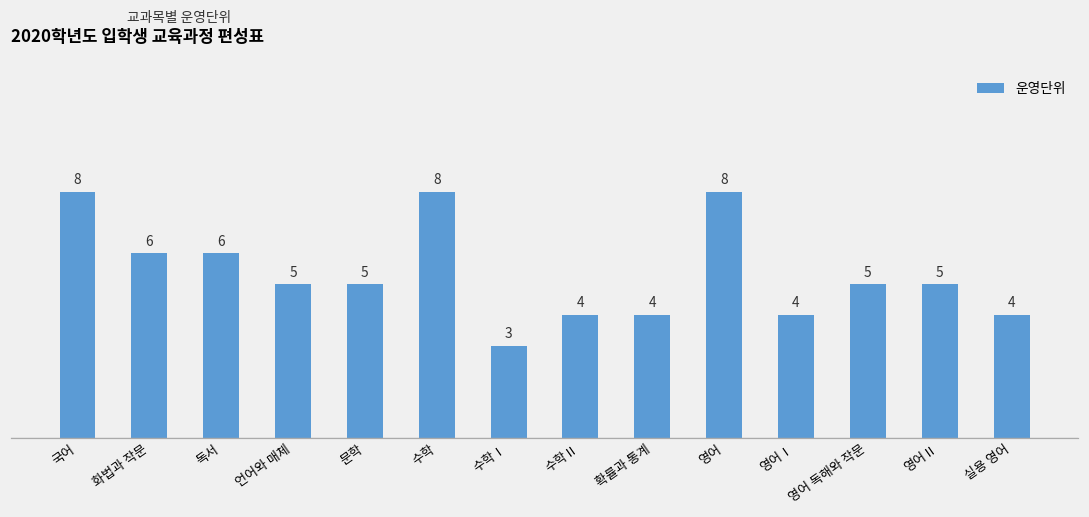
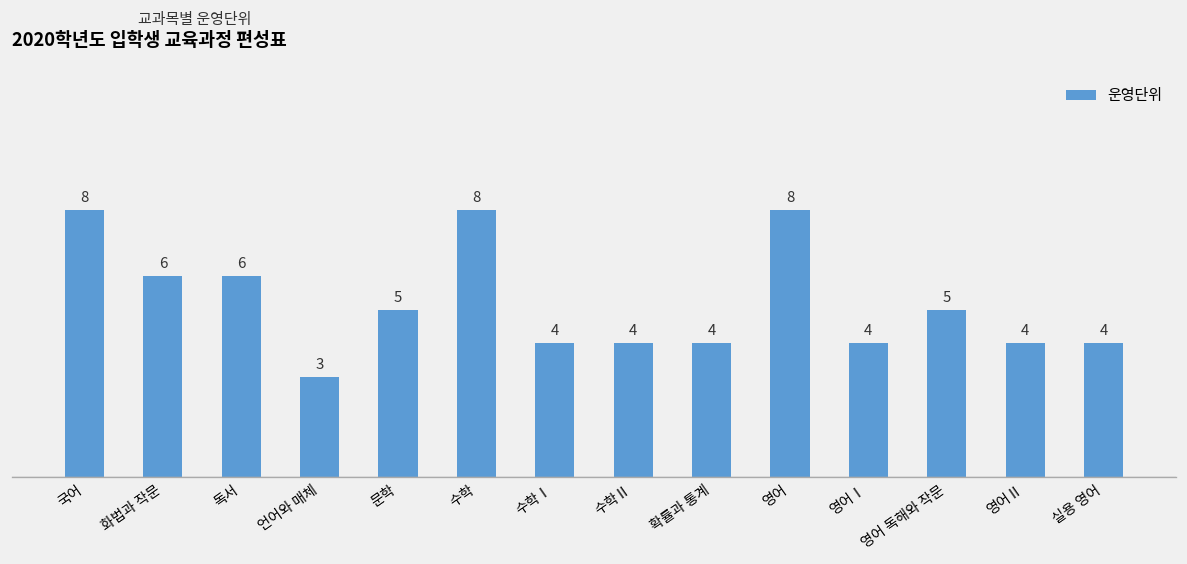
언어와 매체: 5 -> 3
수학Ⅰ: 3 -> 4
영어Ⅱ: 5 -> 4
